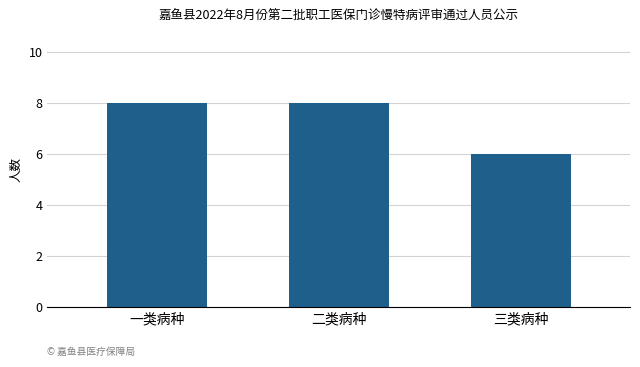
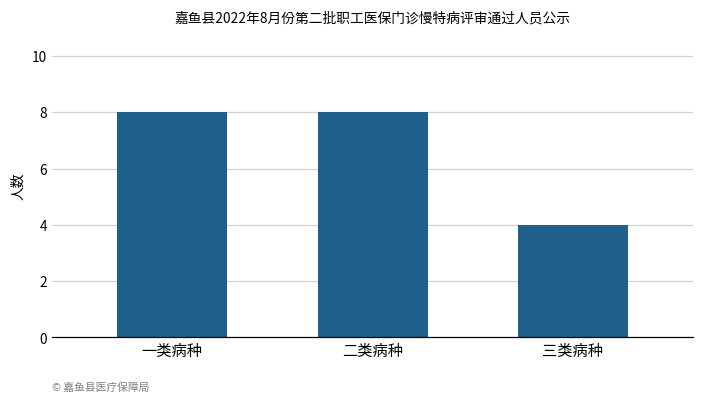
三类病种: 6 -> 4
